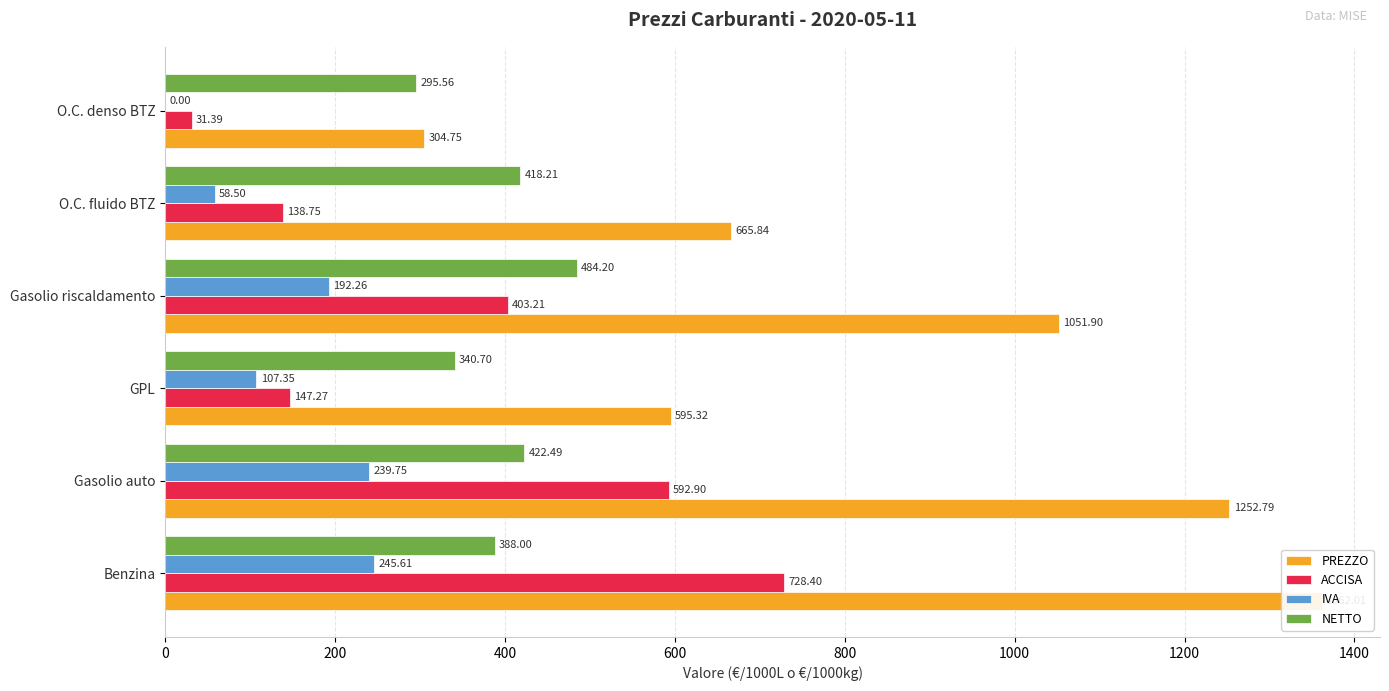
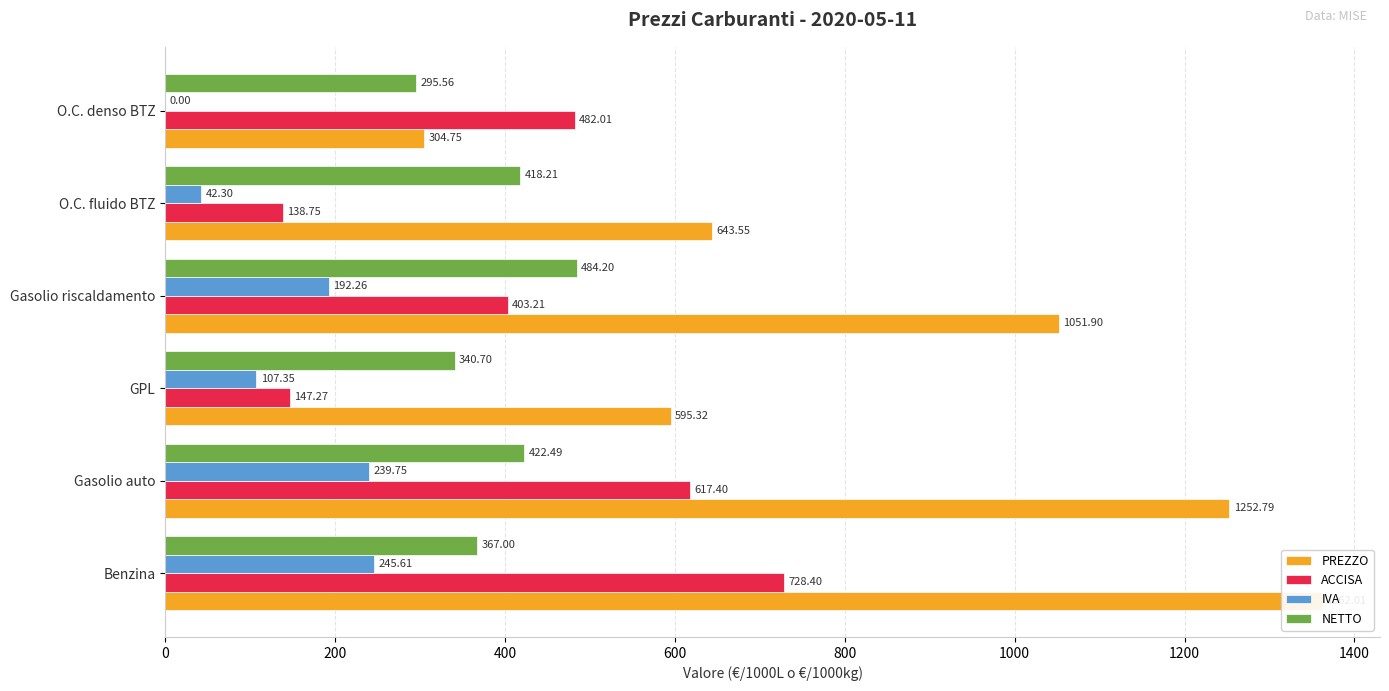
ACCISA, O.C. denso BTZ: 31.39 -> 482.01
IVA, O.C. fluido BTZ: 58.50 -> 42.30
PREZZO, O.C. fluido BTZ: 665.84 -> 643.55
ACCISA, Gasolio auto: 592.90 -> 617.40
NETTO, Benzina: 388.00 -> 367.00
